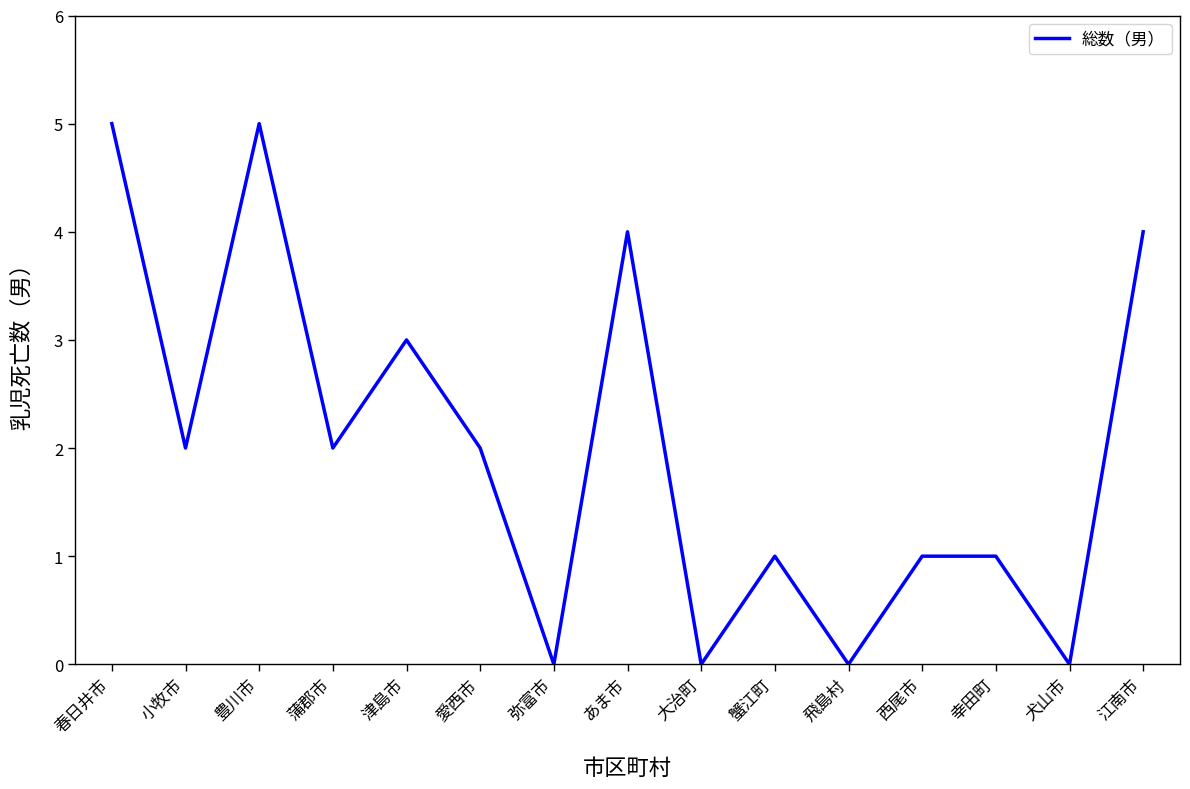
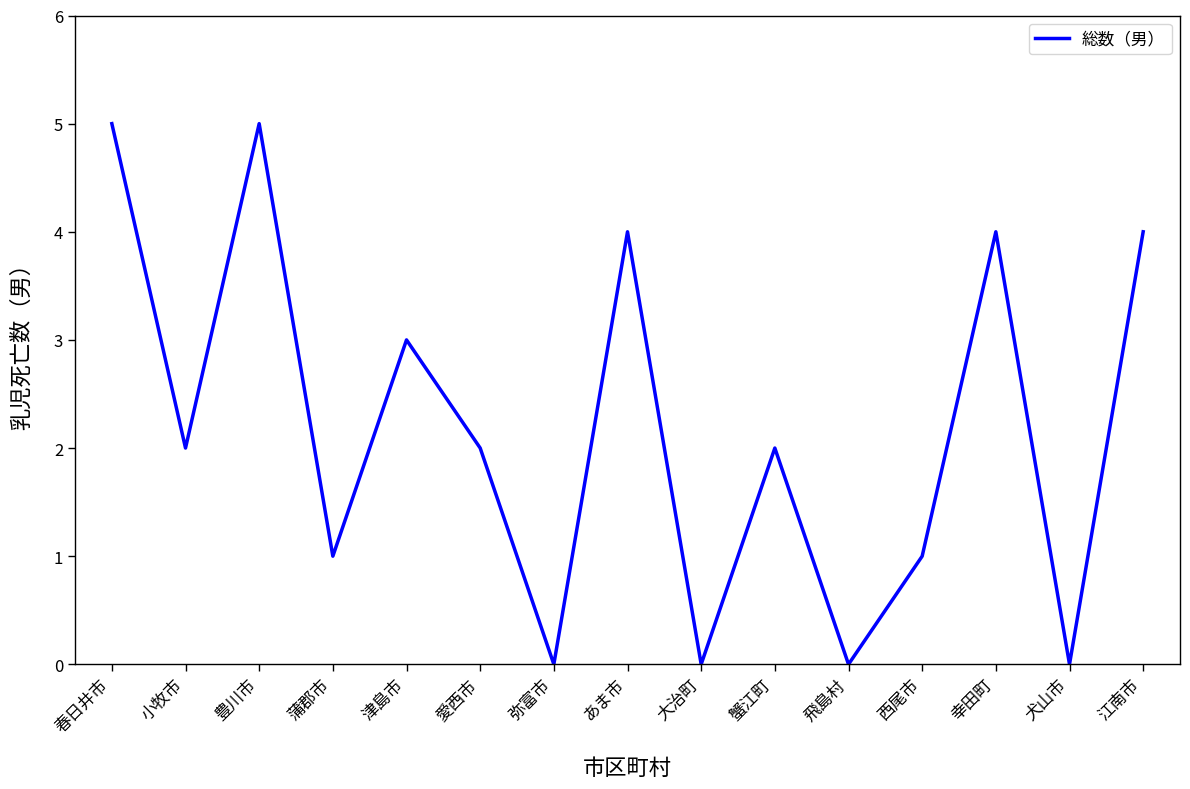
蒲郡市: 2 -> 1
蟹江町: 1 -> 2
幸田町: 1 -> 4
